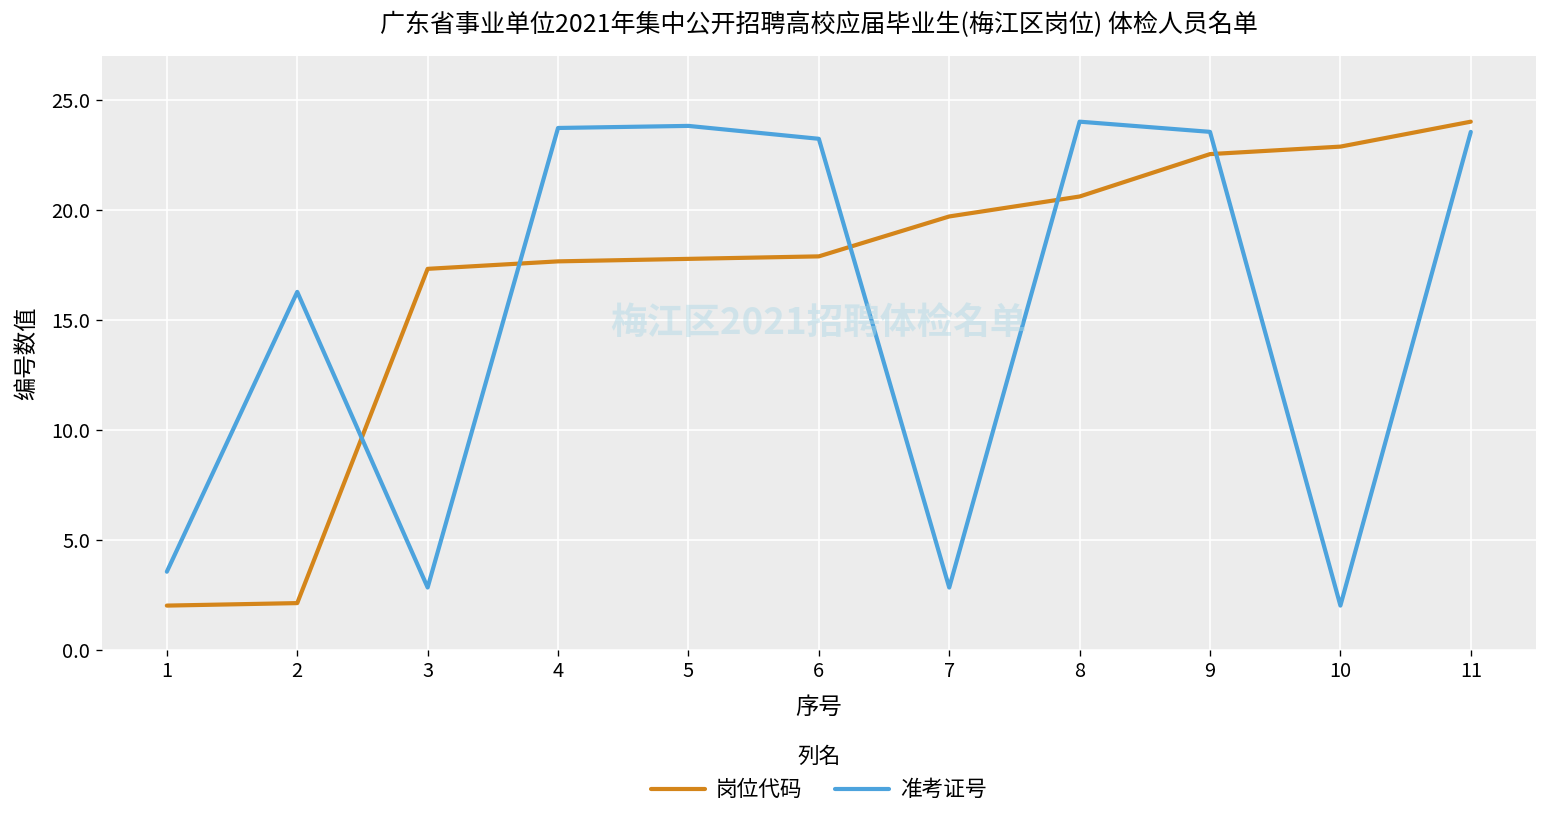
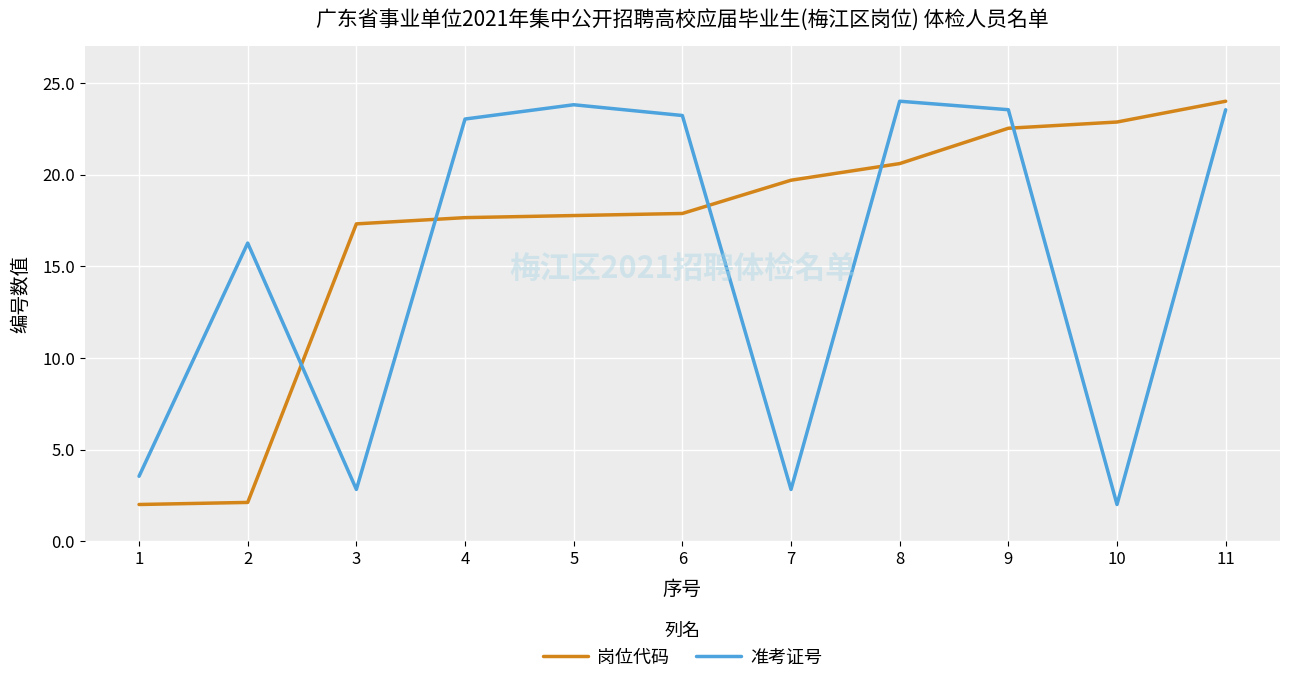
准考证号, 4: 23.7 -> 23.0
